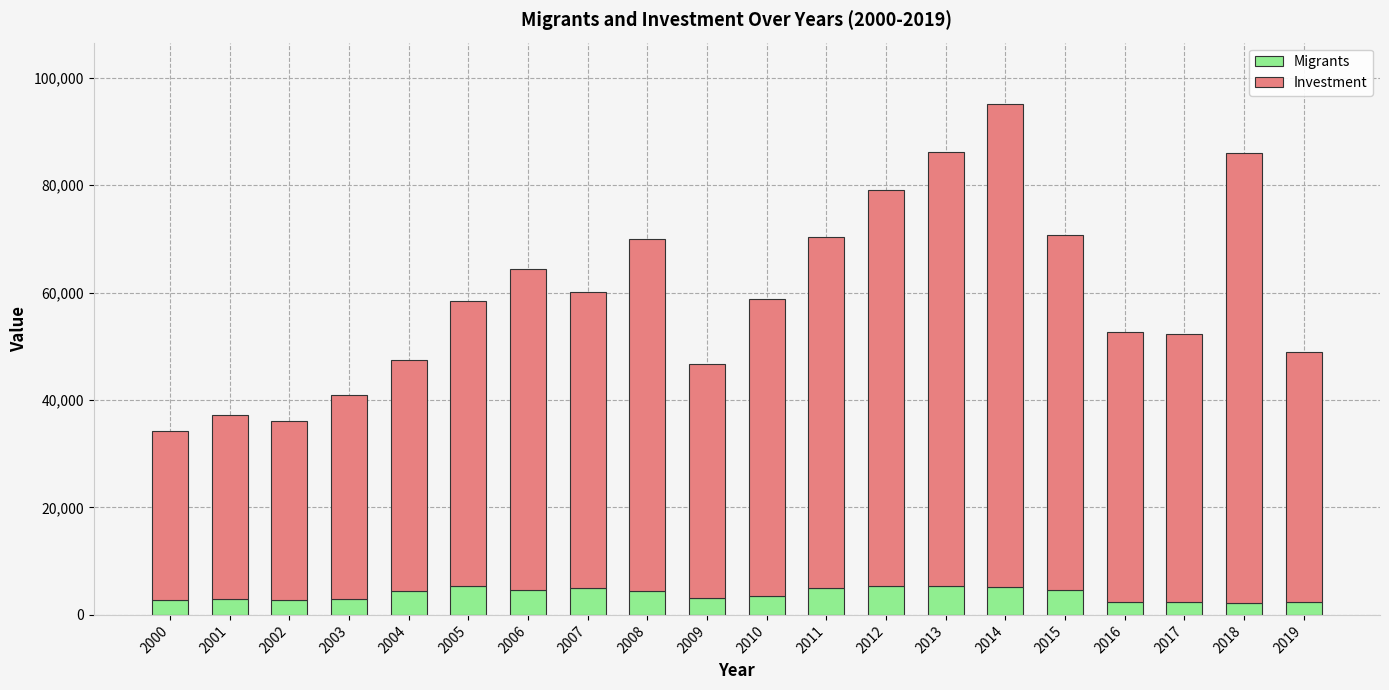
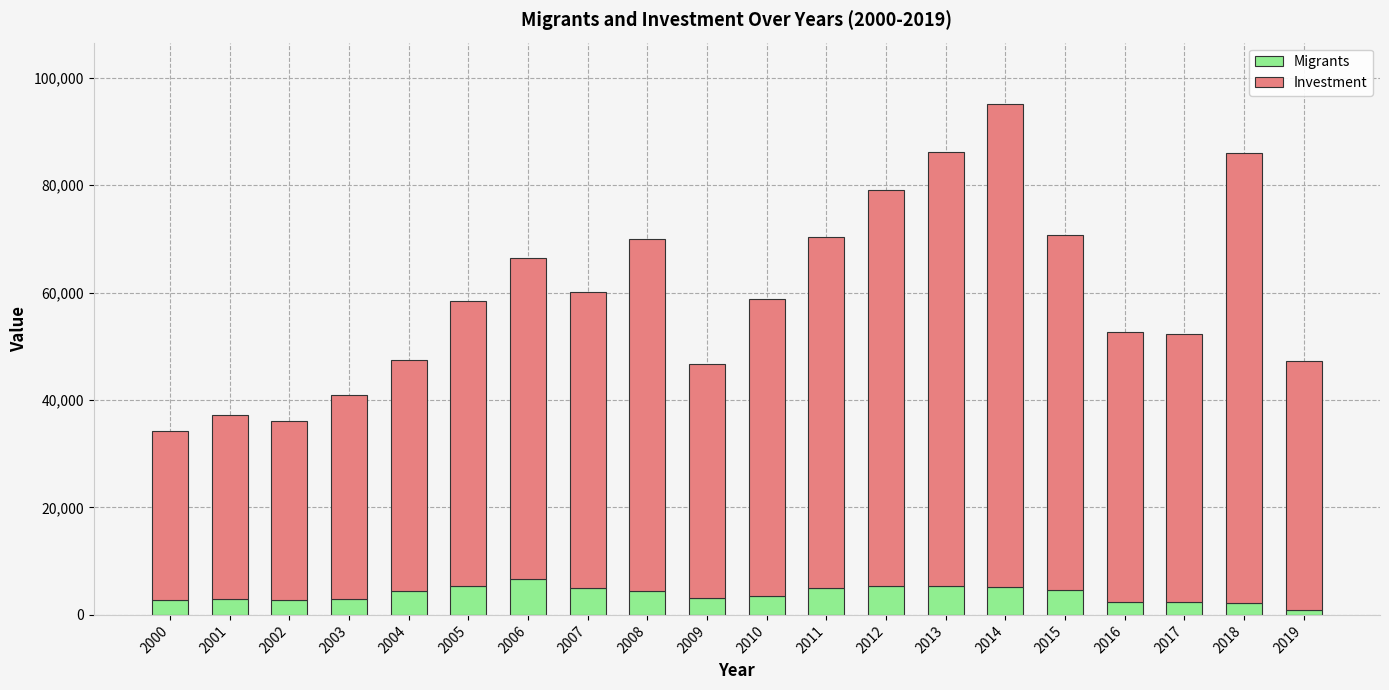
Migrants, 2006: 5,000 -> 7,000
Migrants, 2019: 2,000 -> 1,000
